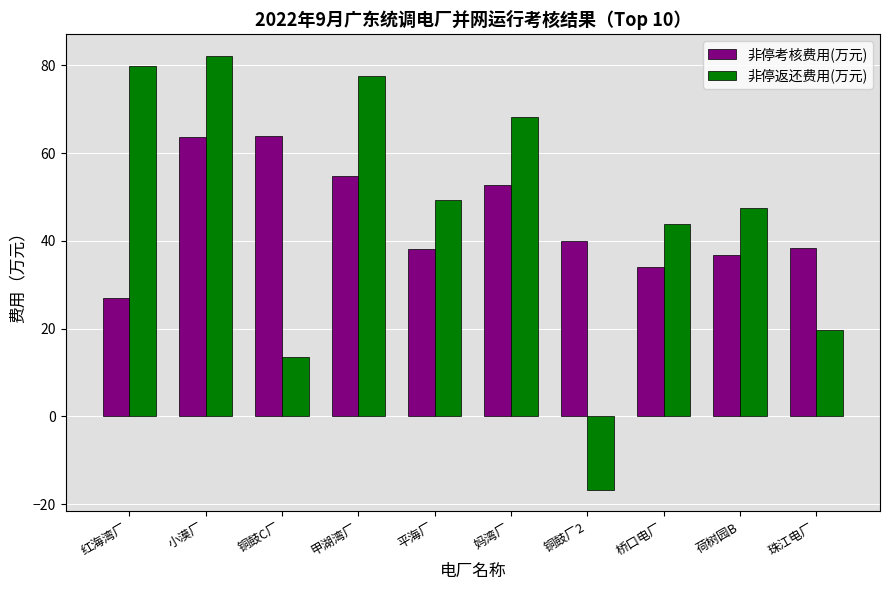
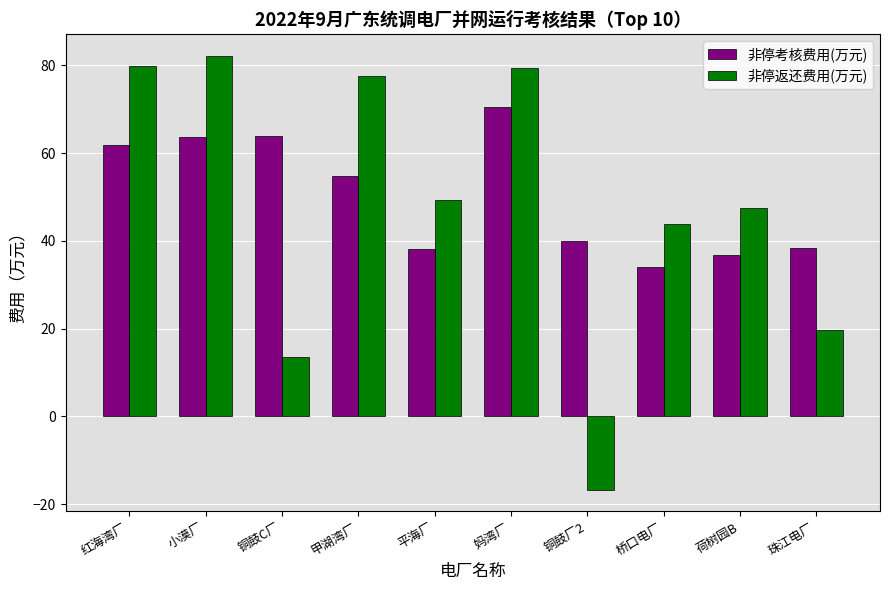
非停考核费用(万元), 红海湾厂: 27 -> 62
非停考核费用(万元), 妈湾厂: 53 -> 70
非停返还费用(万元), 妈湾厂: 68 -> 79
